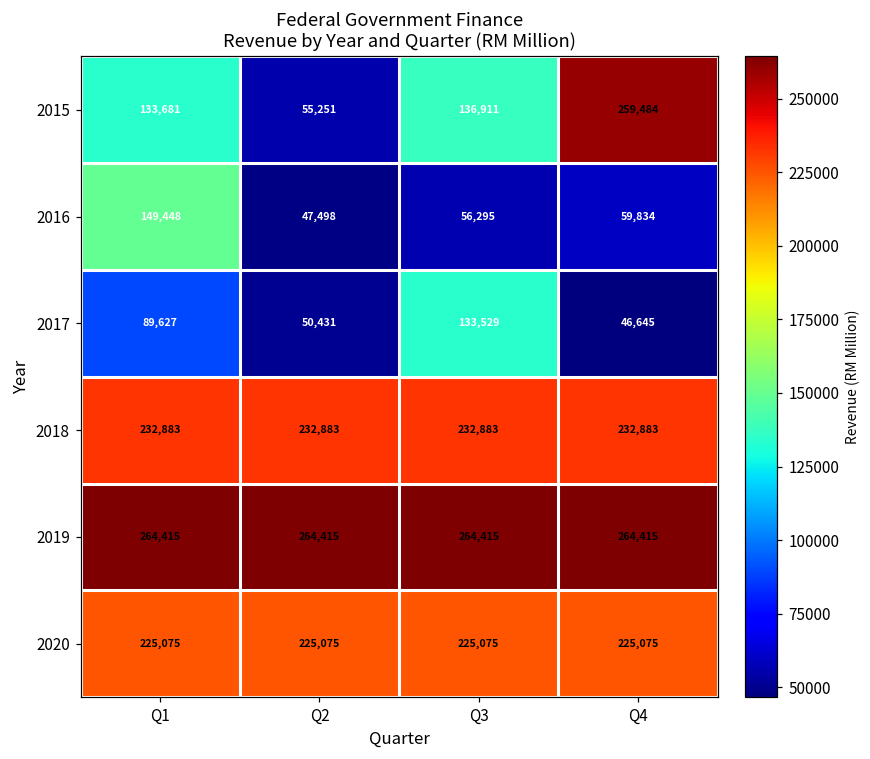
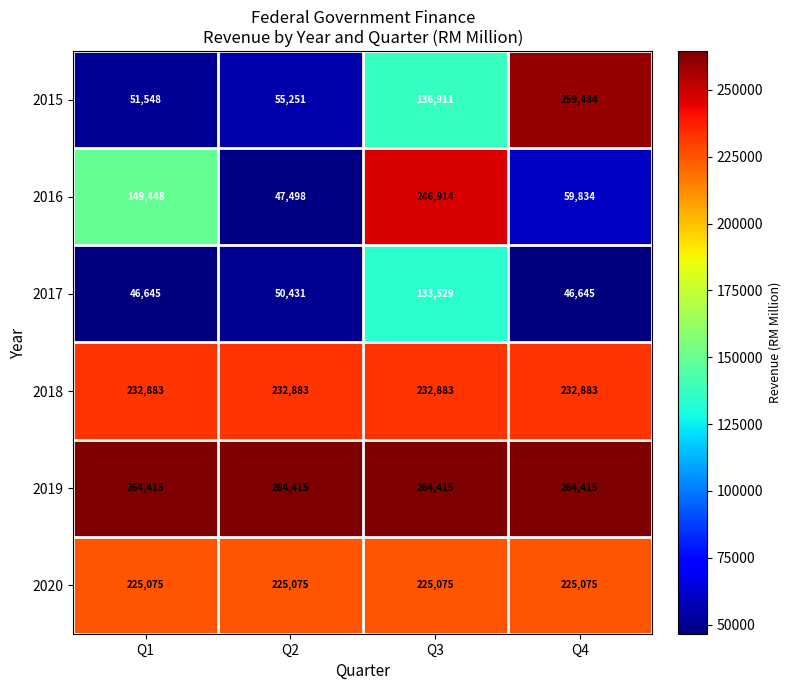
2015, Q1: 133,681 -> 51,548
2016, Q3: 56,295 -> 246,914
2017, Q1: 89,627 -> 46,645
